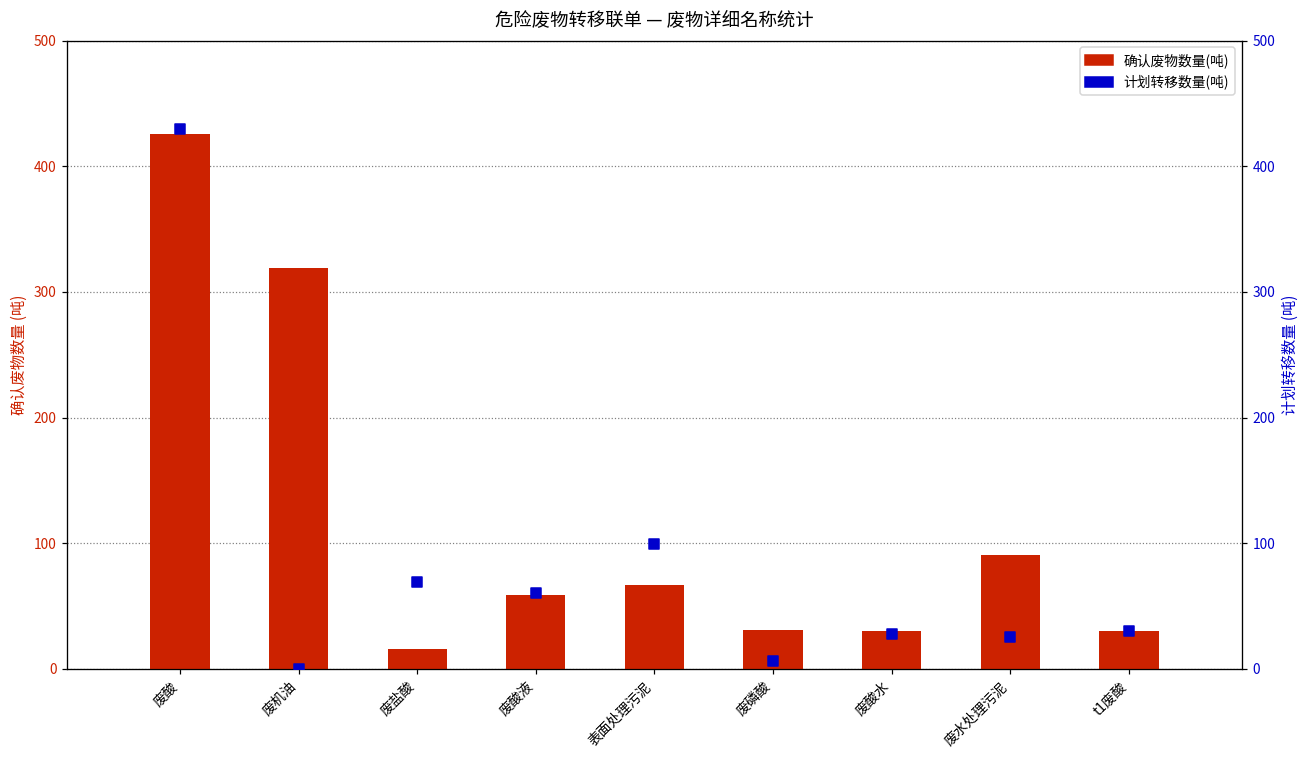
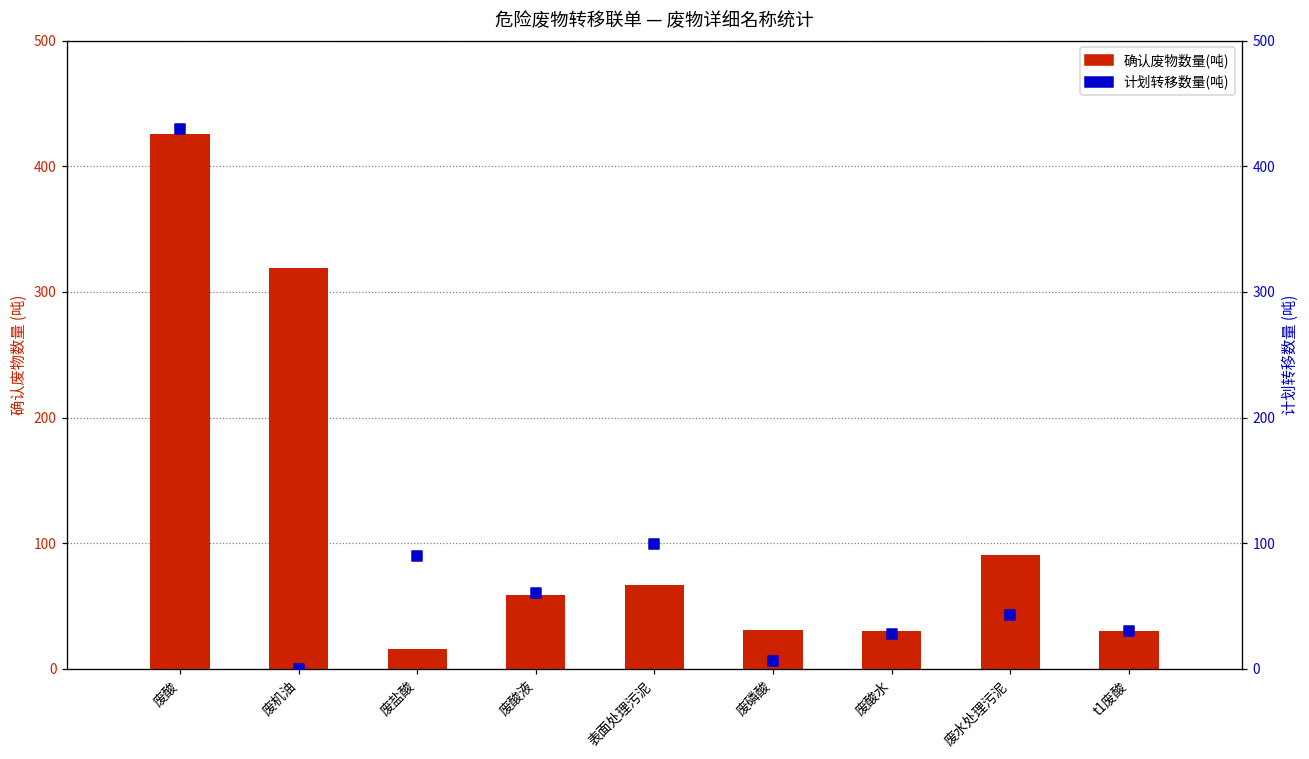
计划转移数量(吨), 废盐酸: 69 -> 90
计划转移数量(吨), 废水处理污泥: 25 -> 43
